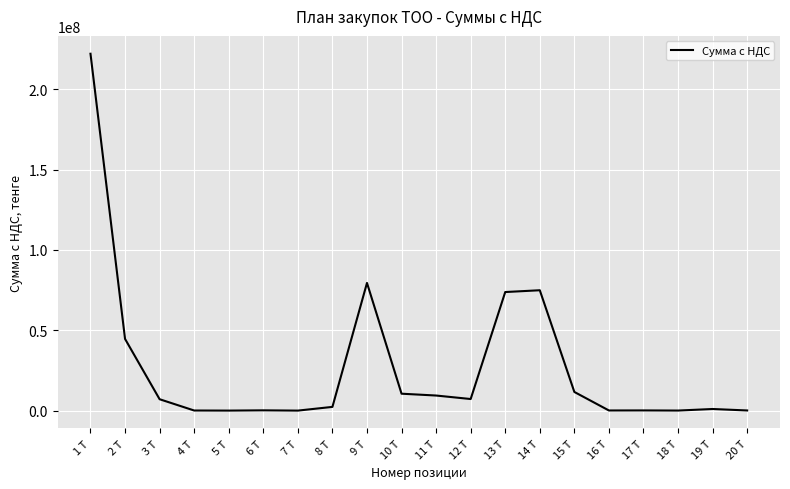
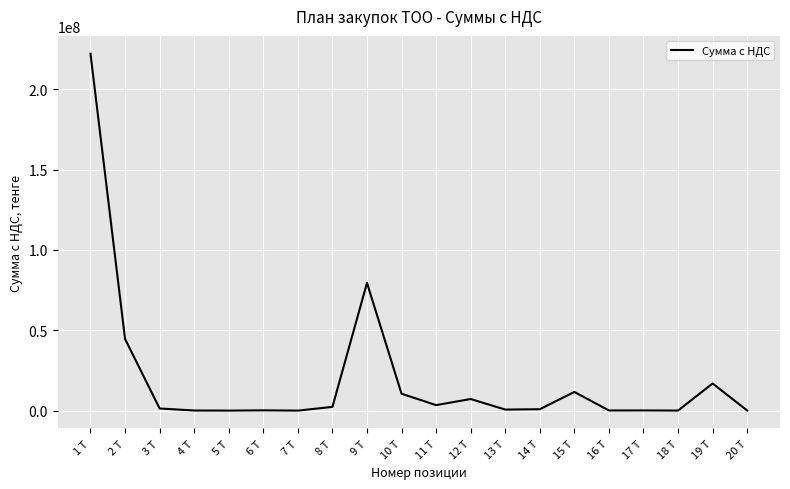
3 Т: 7000000 -> 1000000
11 Т: 9000000 -> 3000000
13 Т: 74000000 -> 1000000
14 Т: 75000000 -> 1000000
19 Т: 1000000 -> 17000000
